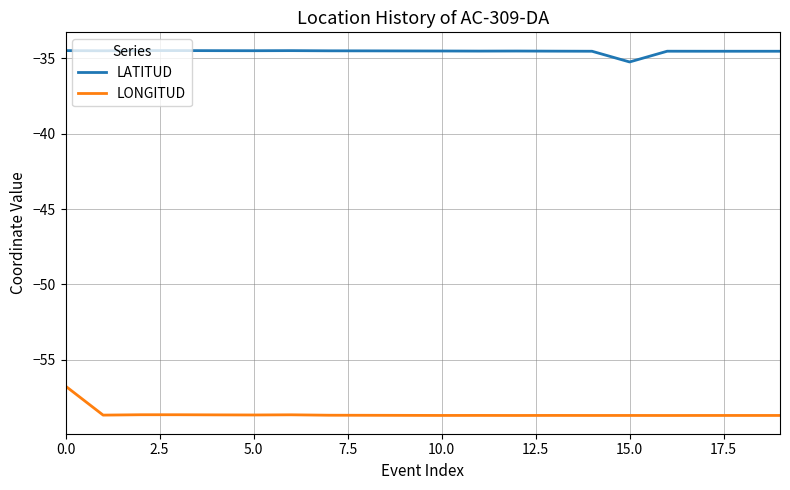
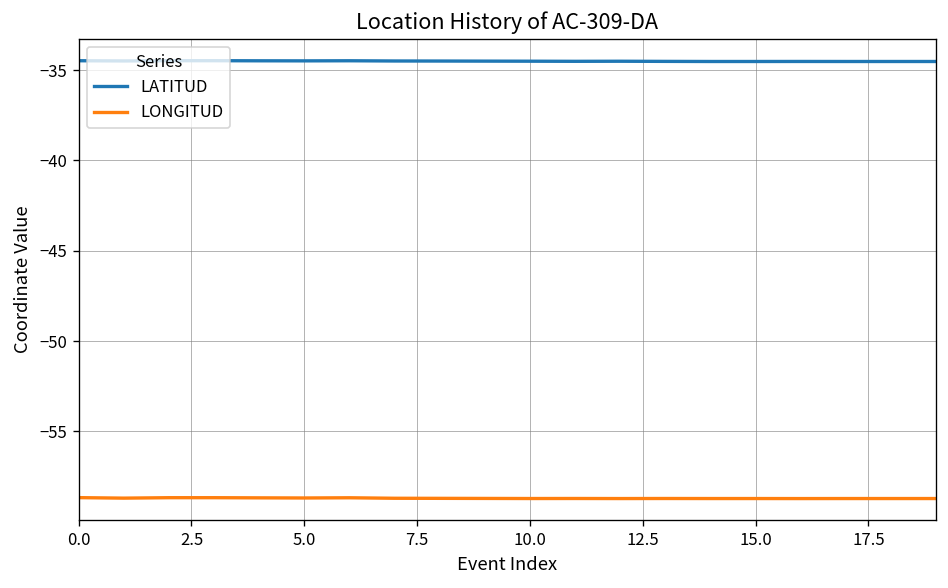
LONGITUD, 0.0: -56.8 -> -58.7
LATITUD, 15.0: -35.2 -> -34.5
